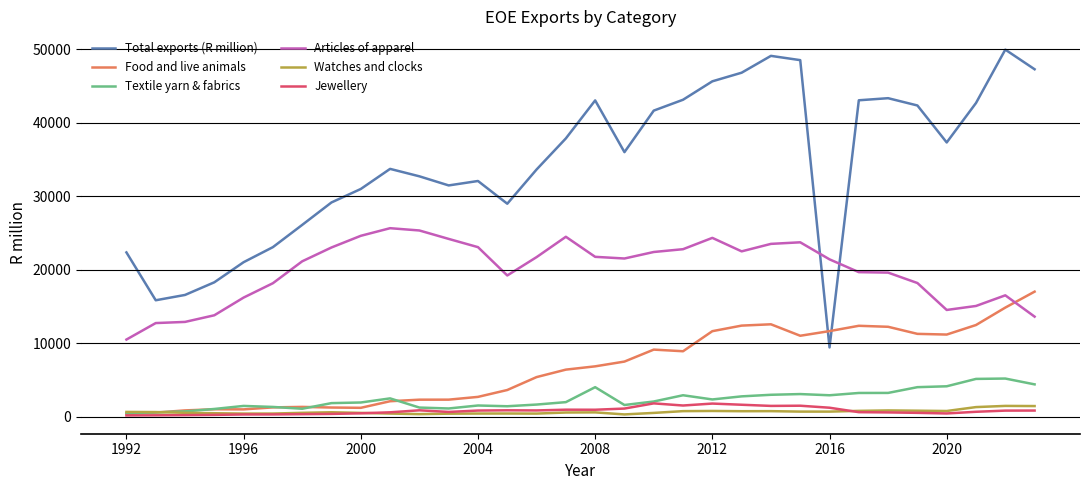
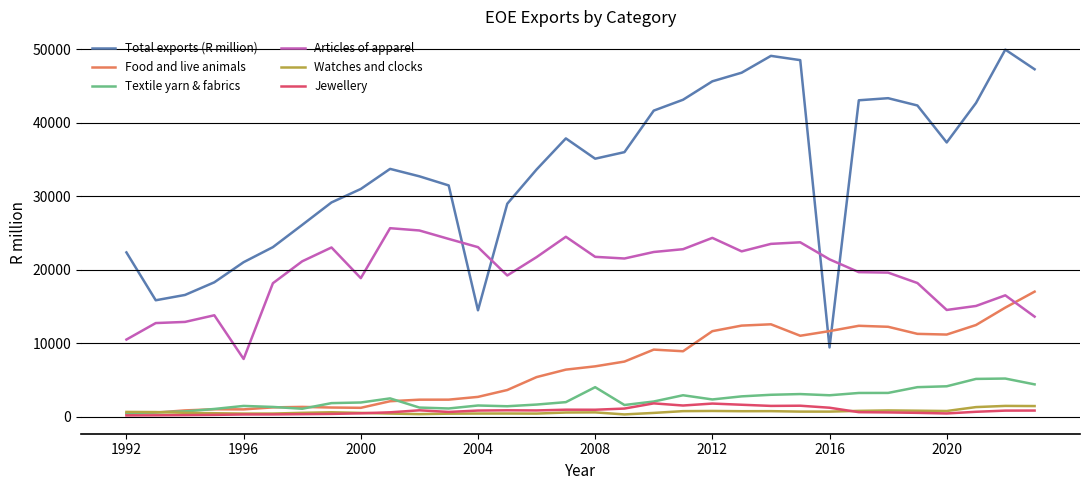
Articles of apparel, 1996: 16000 -> 8000
Articles of apparel, 2000: 25000 -> 19000
Total exports (R million), 2004: 32000 -> 14000
Total exports (R million), 2008: 43000 -> 35000
